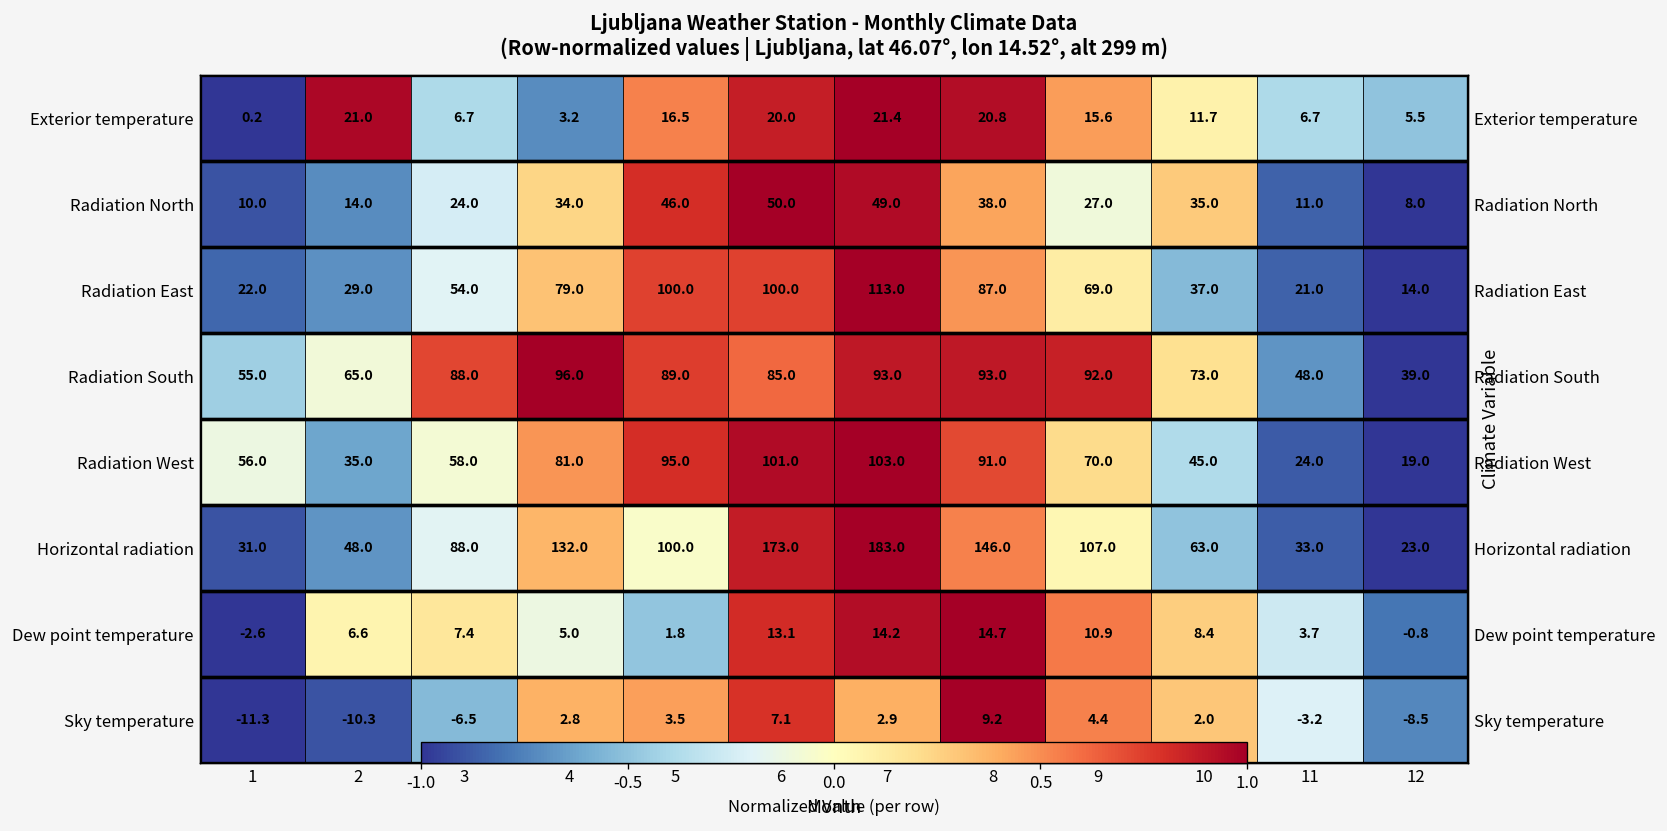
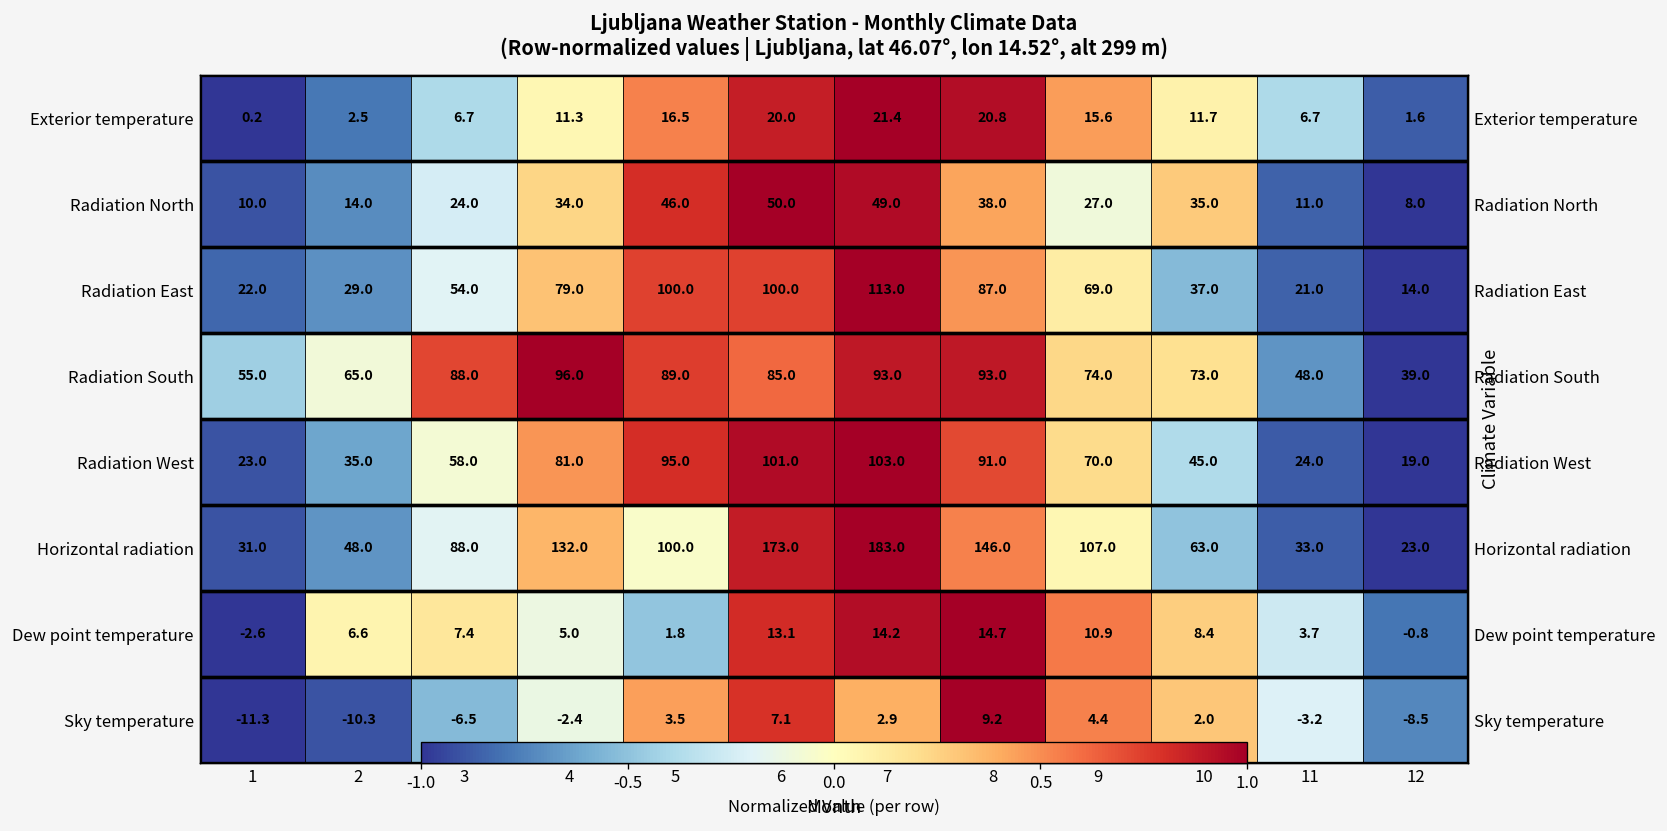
Exterior temperature, 2: 21.0 -> 2.5
Exterior temperature, 4: 3.2 -> 11.3
Exterior temperature, 12: 5.5 -> 1.6
Radiation South, 9: 92.0 -> 74.0
Radiation West, 1: 56.0 -> 23.0
Sky temperature, 4: 2.8 -> -2.4
